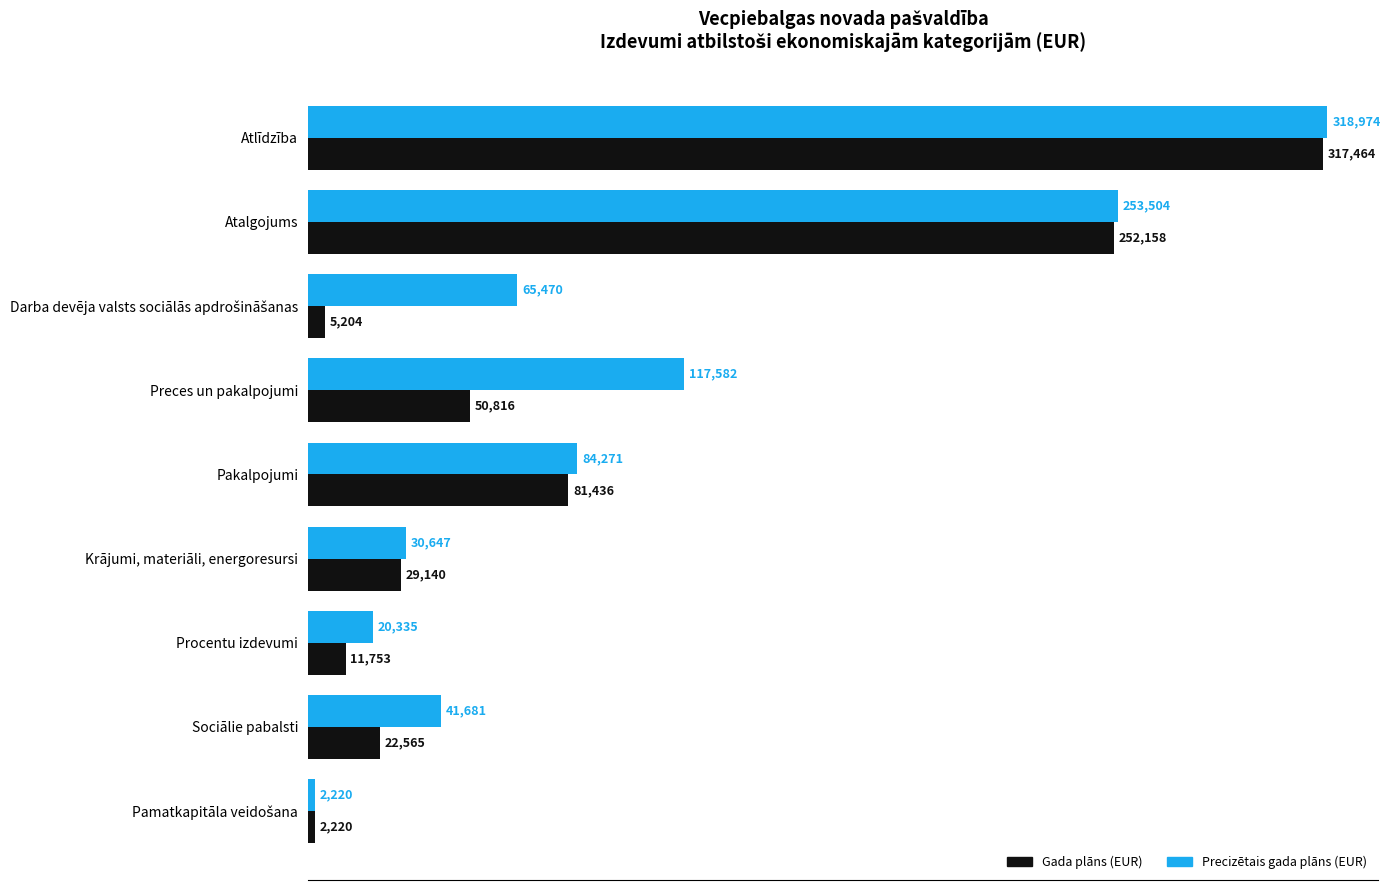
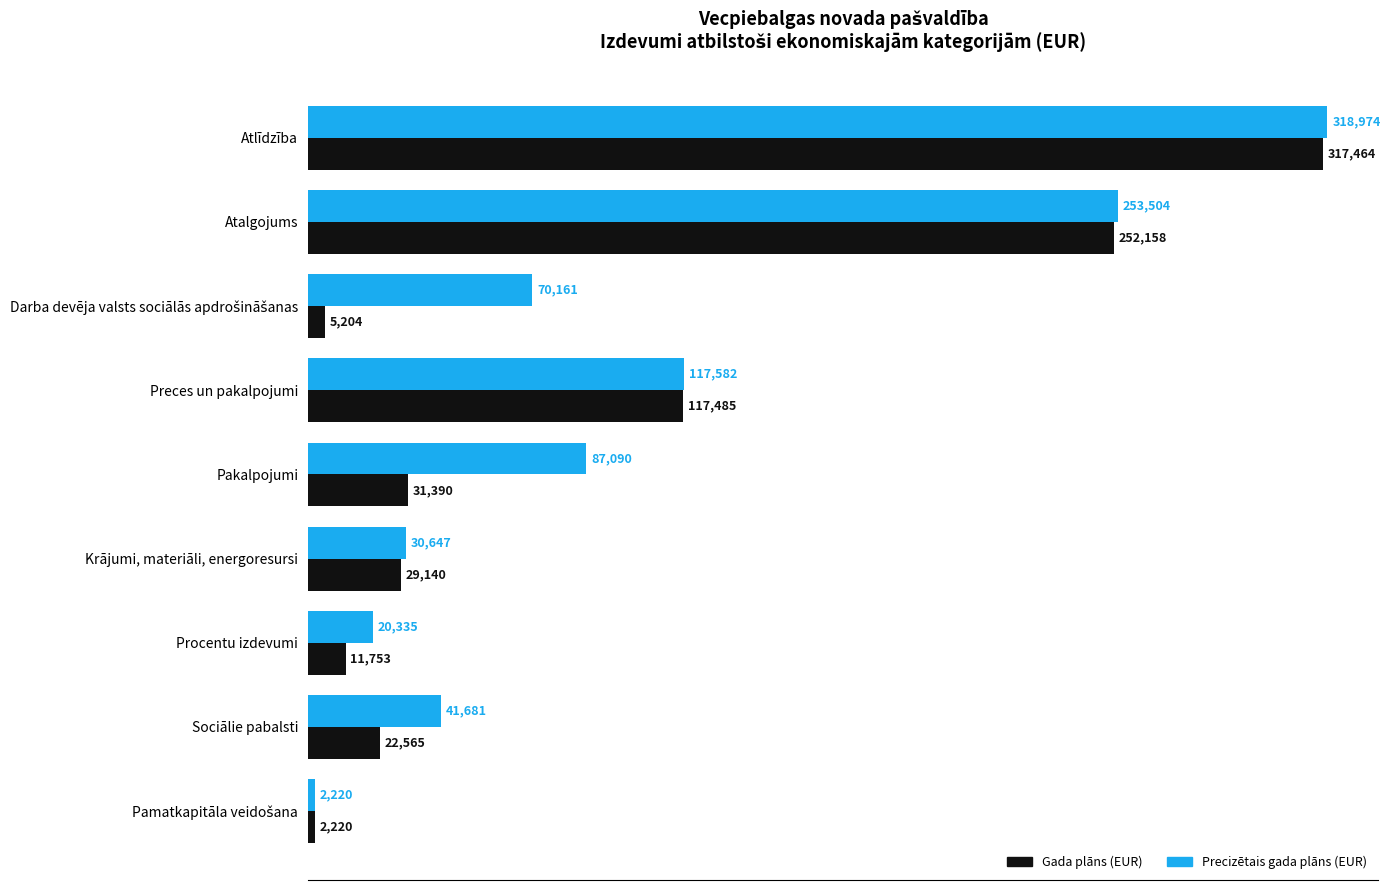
Precizētais gada plāns (EUR), Darba devēja valsts sociālās apdrošināšanas: 65,470 -> 70,161
Gada plāns (EUR), Preces un pakalpojumi: 50,816 -> 117,485
Precizētais gada plāns (EUR), Pakalpojumi: 84,271 -> 87,090
Gada plāns (EUR), Pakalpojumi: 81,436 -> 31,390
